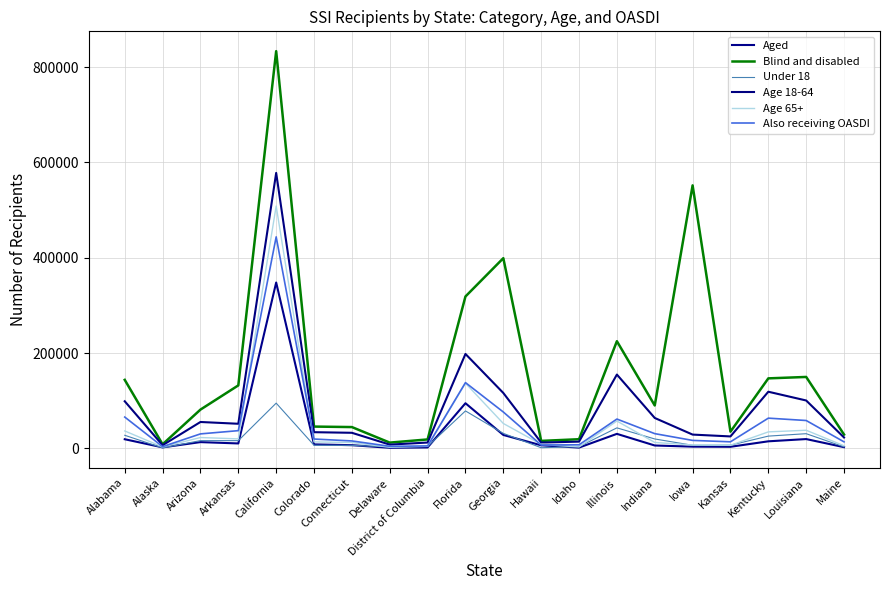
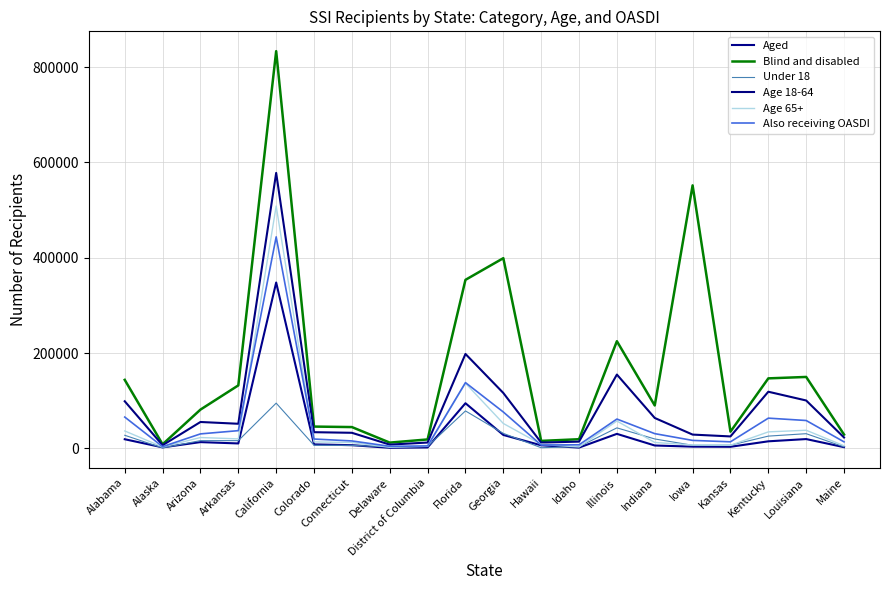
Blind and disabled, Florida: 320000 -> 350000
